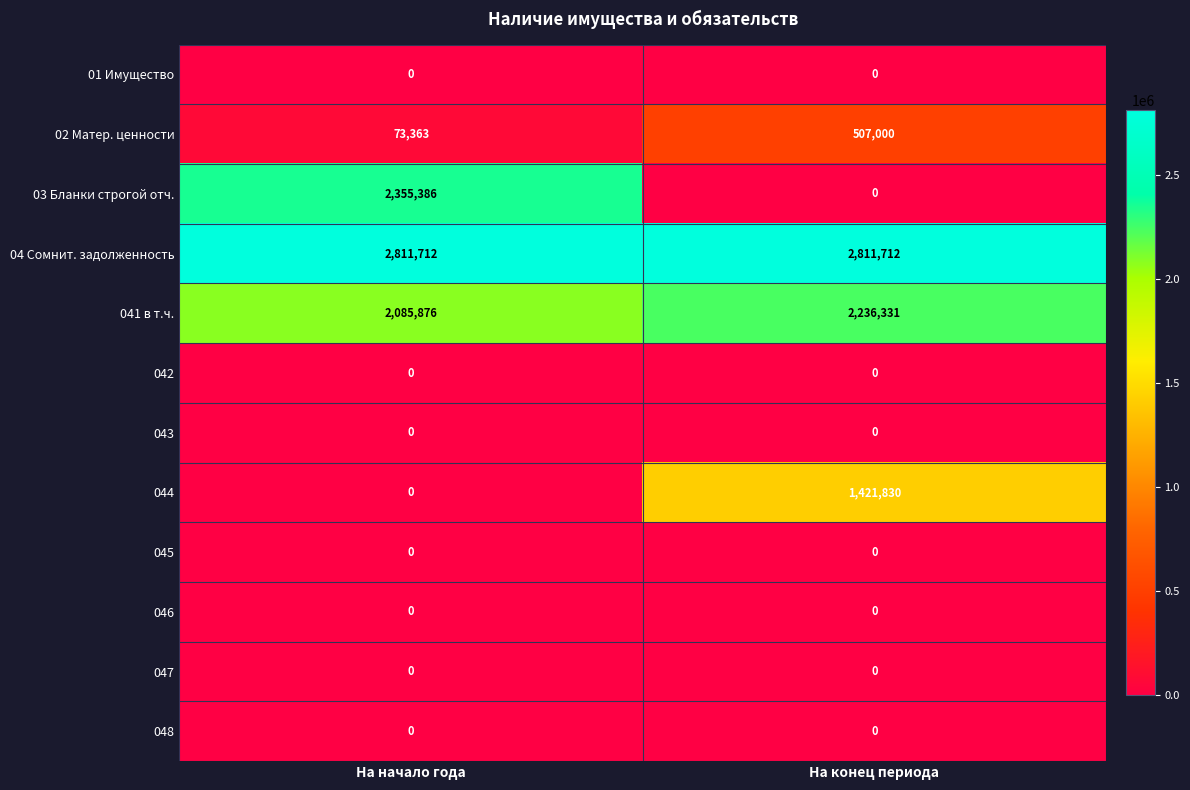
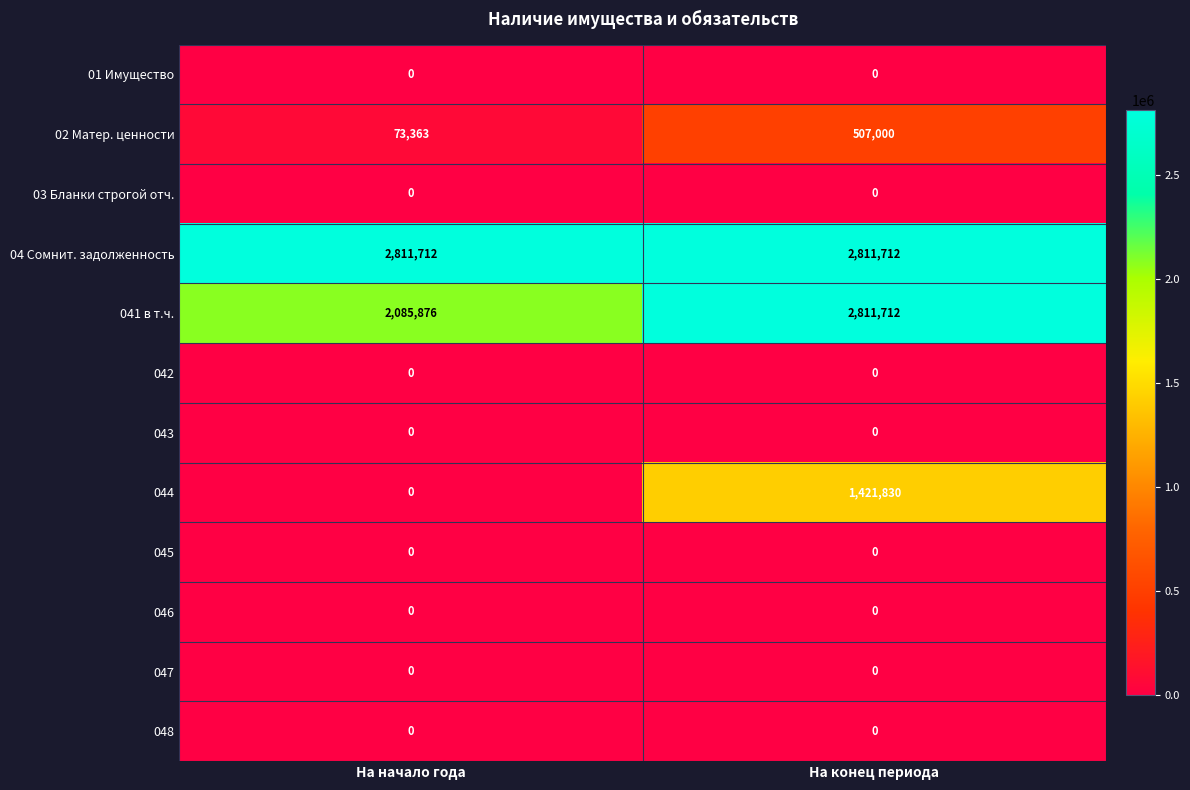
03 Бланки строгой отч., На начало года: 2,355,386 -> 0
041 в т.ч., На конец периода: 2,236,331 -> 2,811,712
